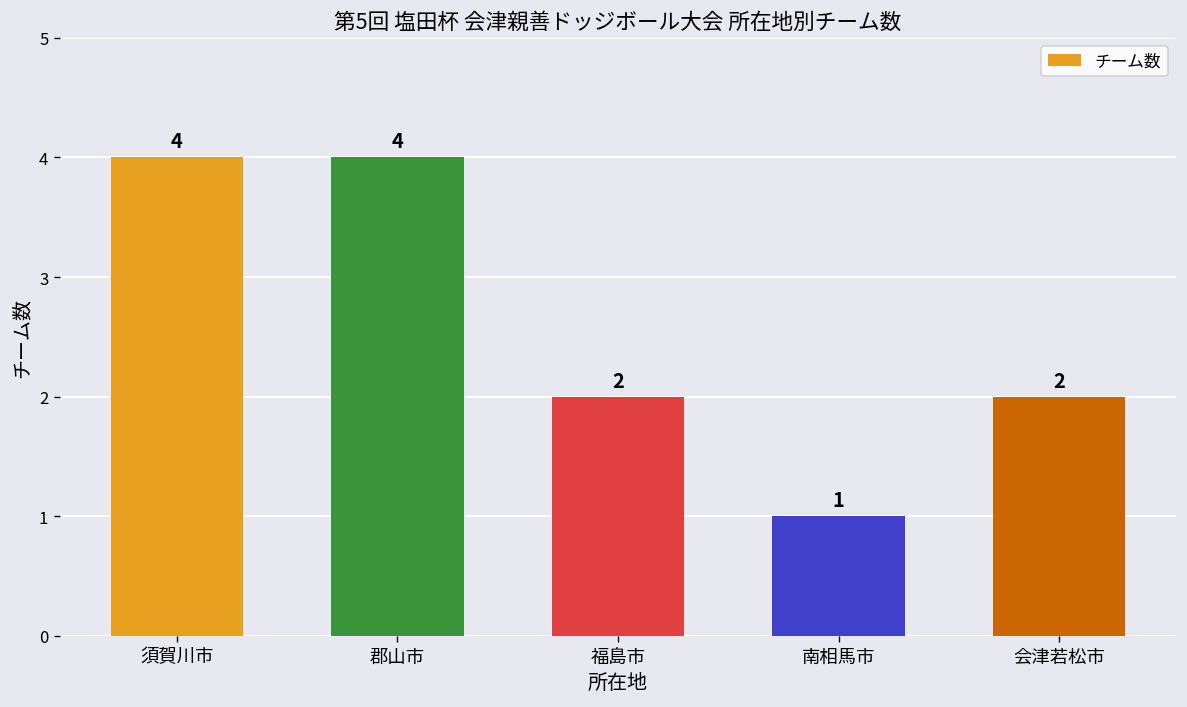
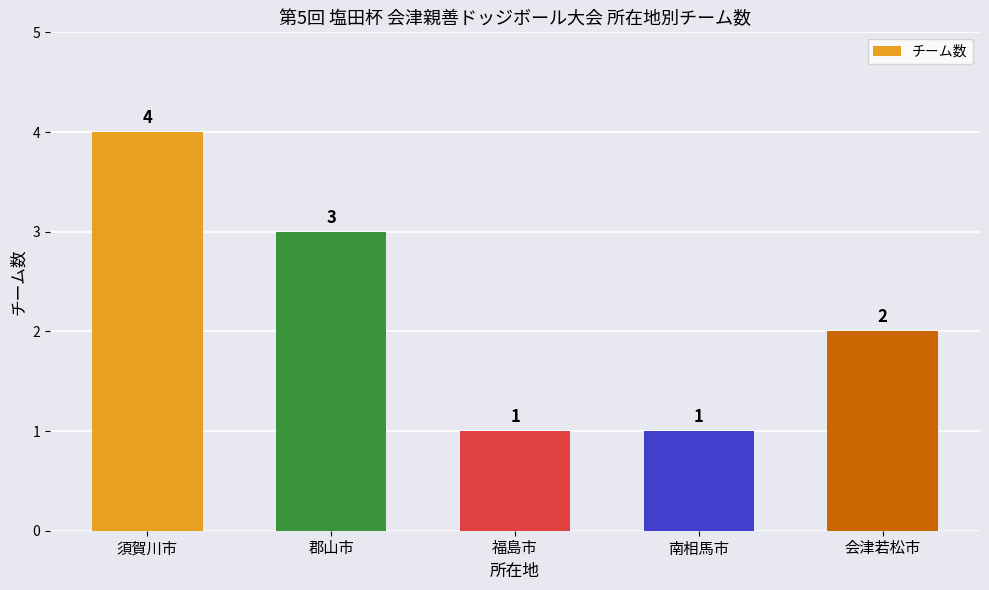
郡山市: 4 -> 3
福島市: 2 -> 1
